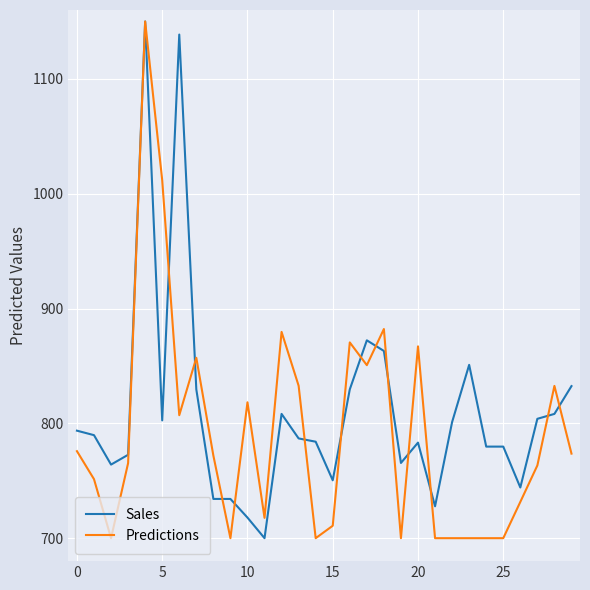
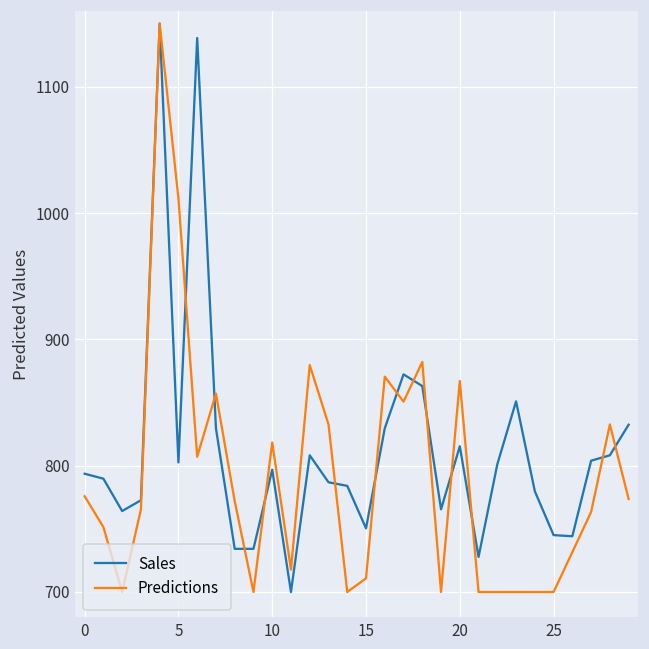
Sales, 10: 718 -> 797
Sales, 20: 783 -> 815
Sales, 25: 780 -> 745
